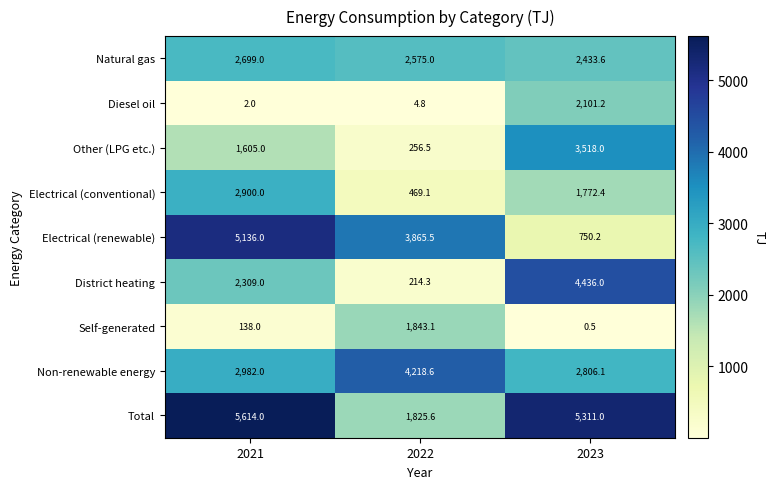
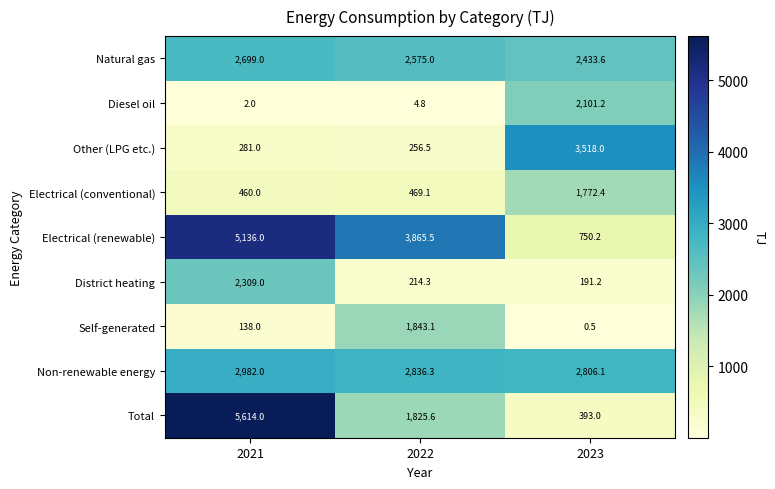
Other (LPG etc.), 2021: 1,605.0 -> 281.0
Electrical (conventional), 2021: 2,900.0 -> 460.0
District heating, 2023: 4,436.0 -> 191.2
Non-renewable energy, 2022: 4,218.6 -> 2,836.3
Total, 2023: 5,311.0 -> 393.0
